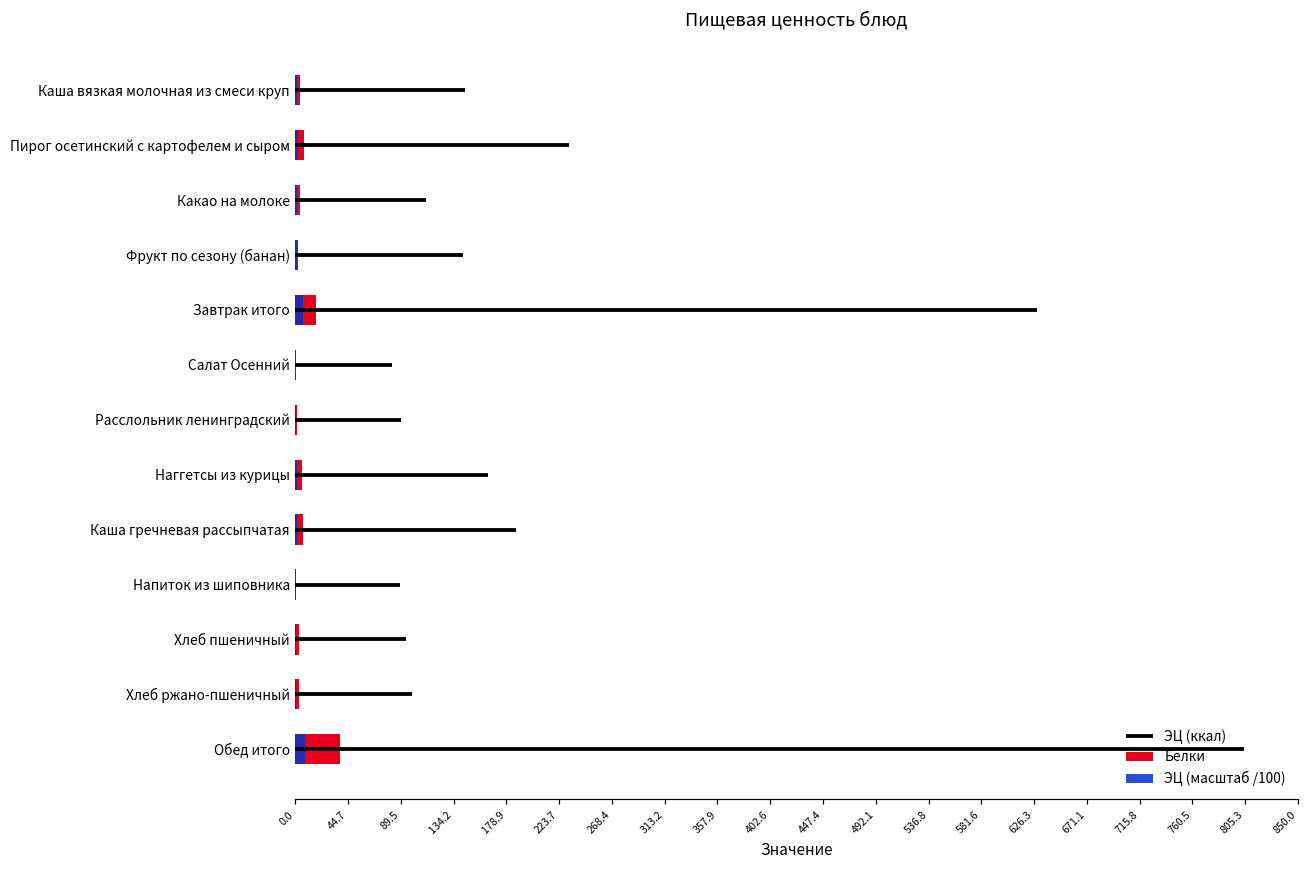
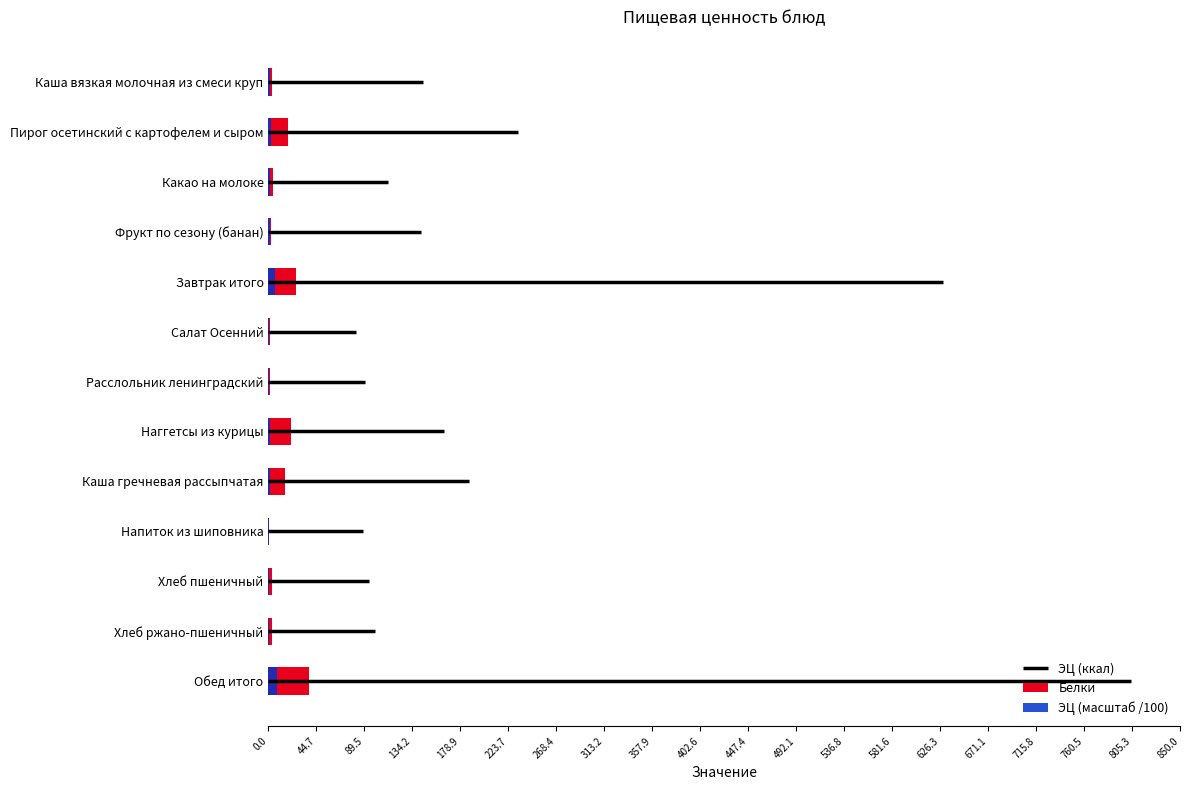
Белки, Пирог осетинский с картофелем и сыром: 8 -> 18
Белки, Завтрак итого: 18 -> 25
Белки, Наггетсы из курицы: 6 -> 22
Белки, Каша гречневая рассыпчатая: 6 -> 16
